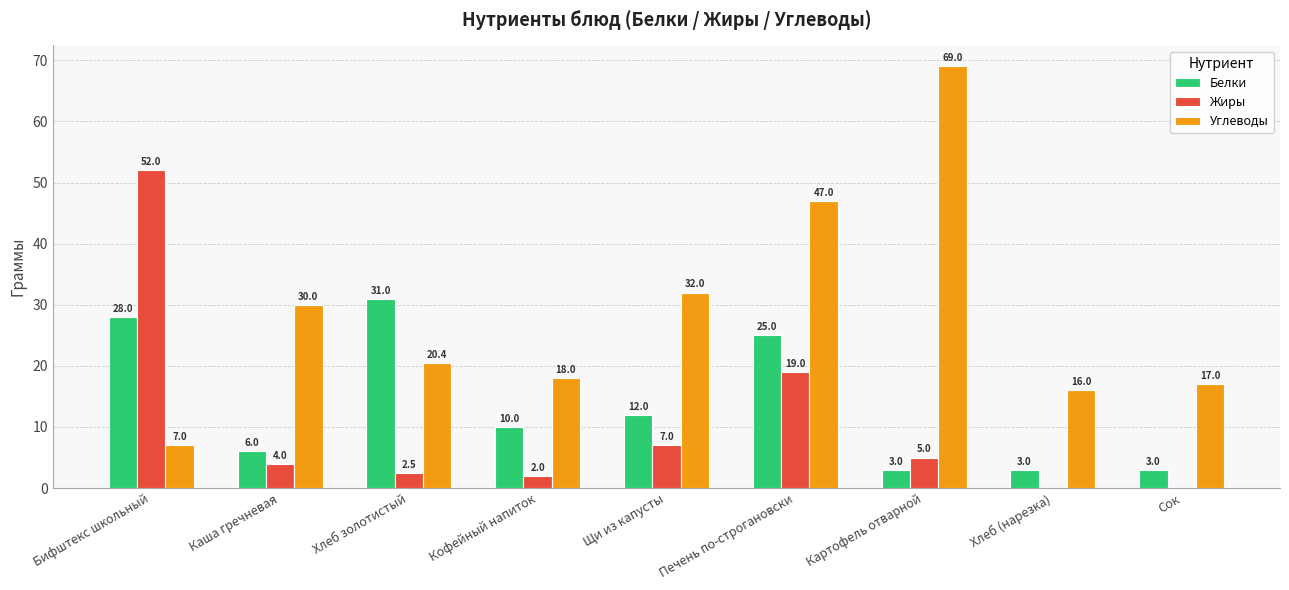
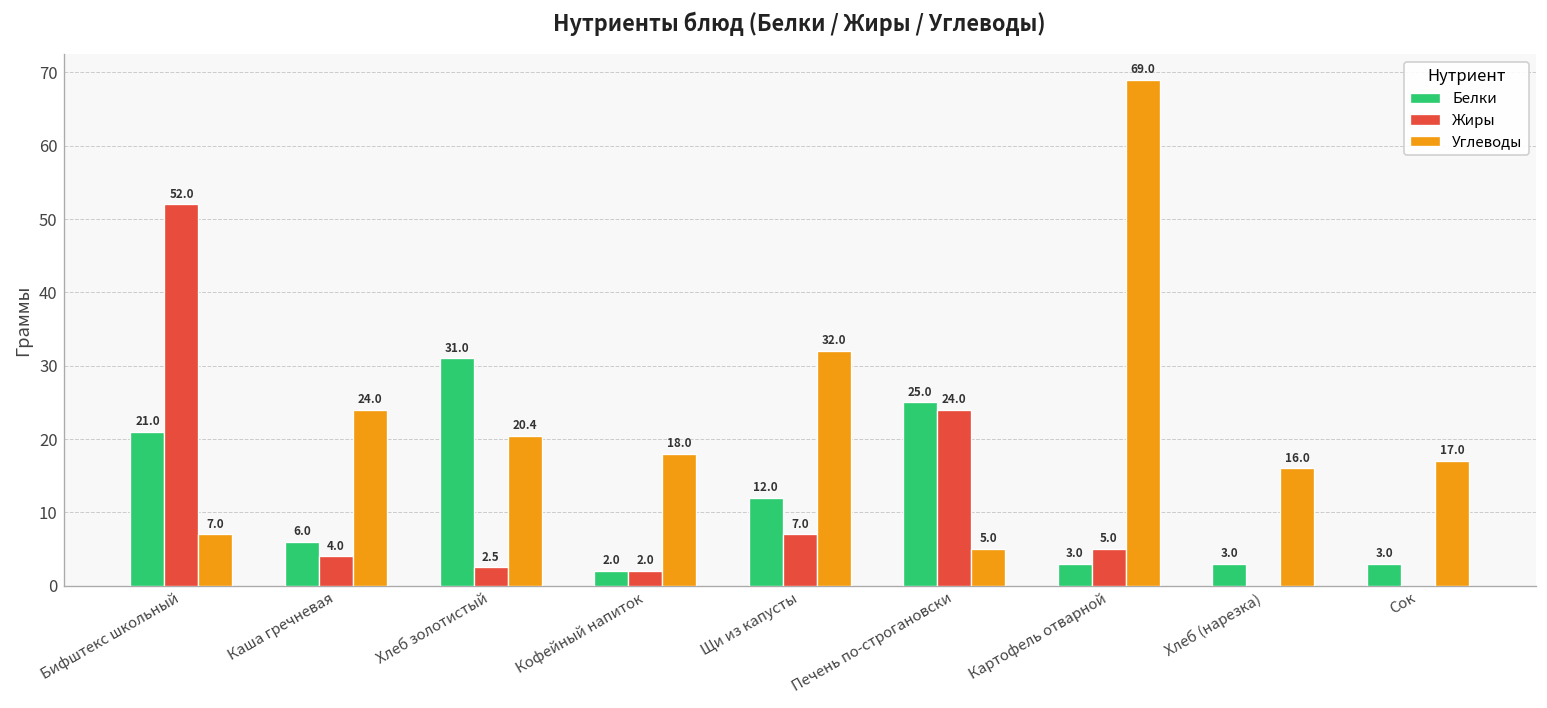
Белки, Бифштекс школьный: 28.0 -> 21.0
Углеводы, Каша гречневая: 30.0 -> 24.0
Белки, Кофейный напиток: 10.0 -> 2.0
Жиры, Печень по-строгановски: 19.0 -> 24.0
Углеводы, Печень по-строгановски: 47.0 -> 5.0
